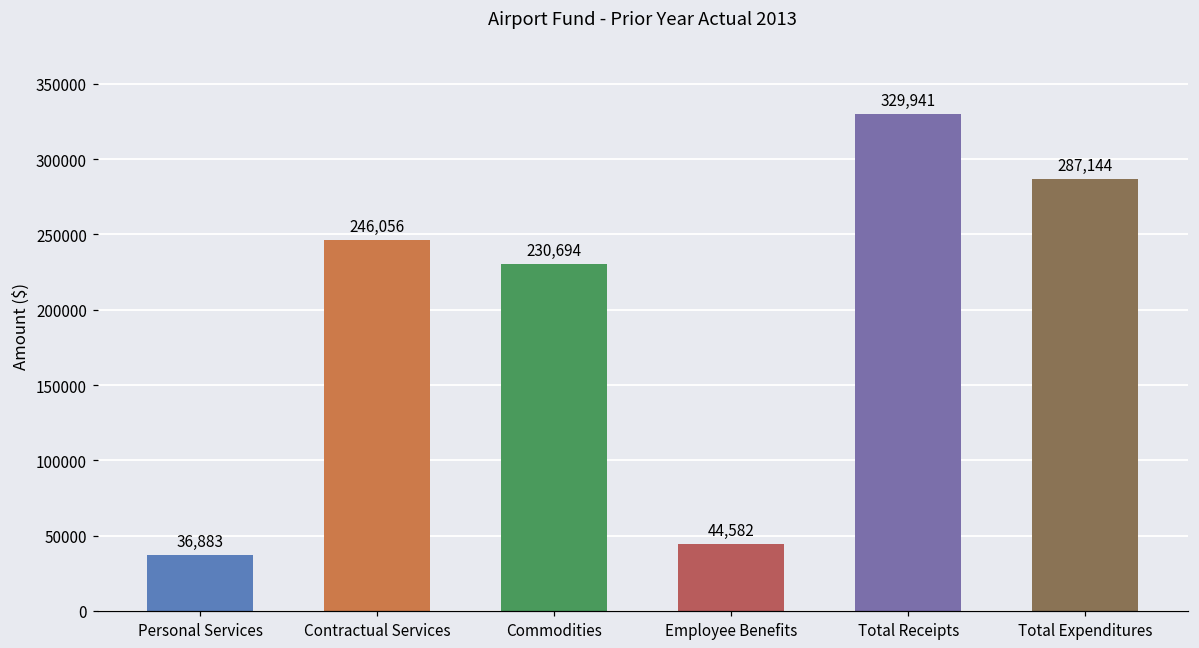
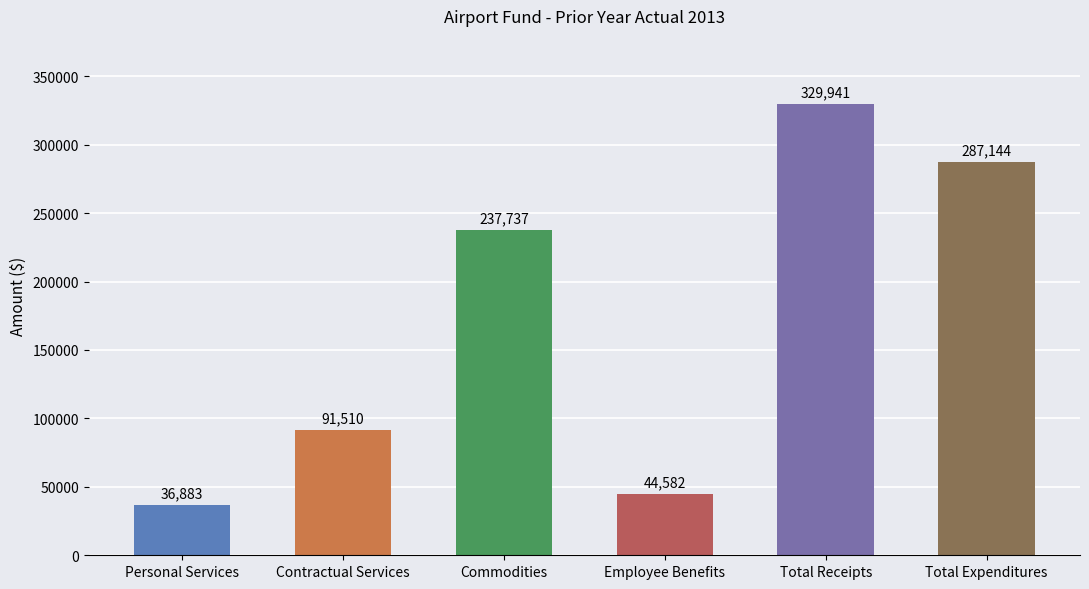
Contractual Services: 246,056 -> 91,510
Commodities: 230,694 -> 237,737
